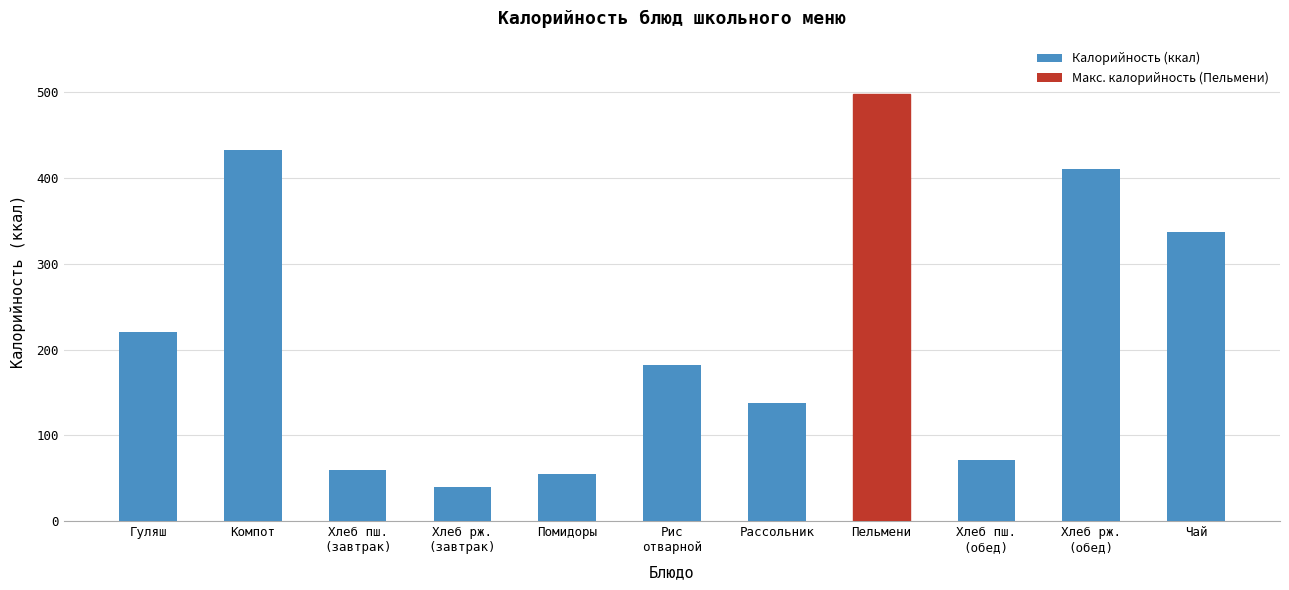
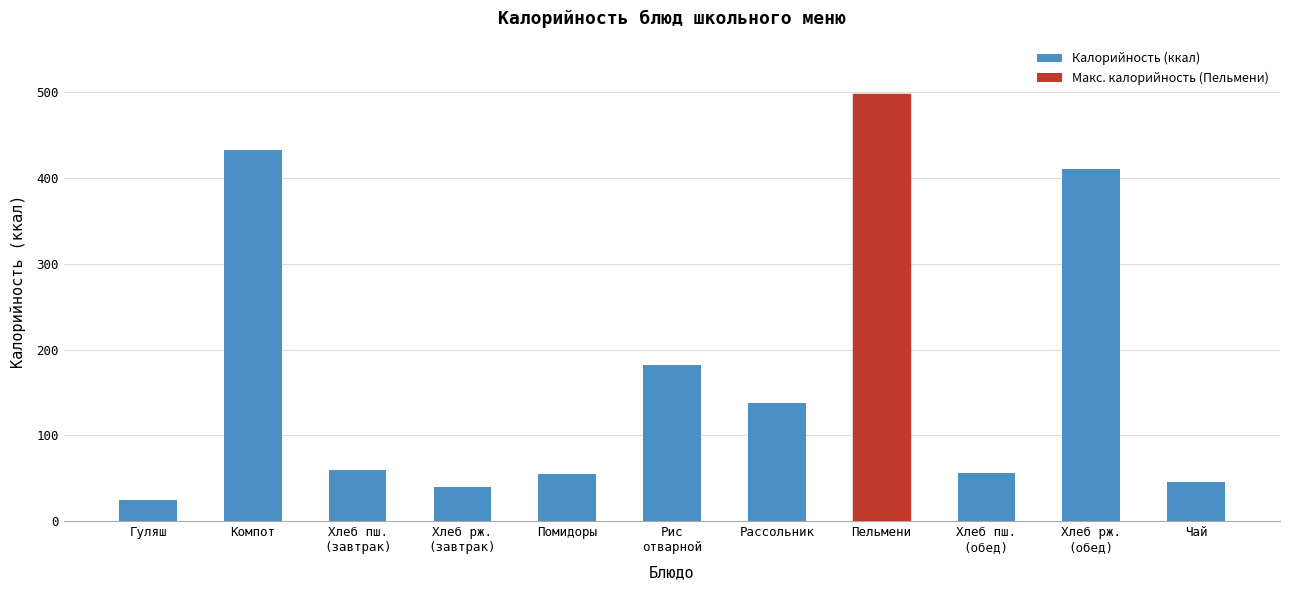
Гуляш: 220 -> 20
Хлеб пш. (обед): 70 -> 60
Чай: 340 -> 50
